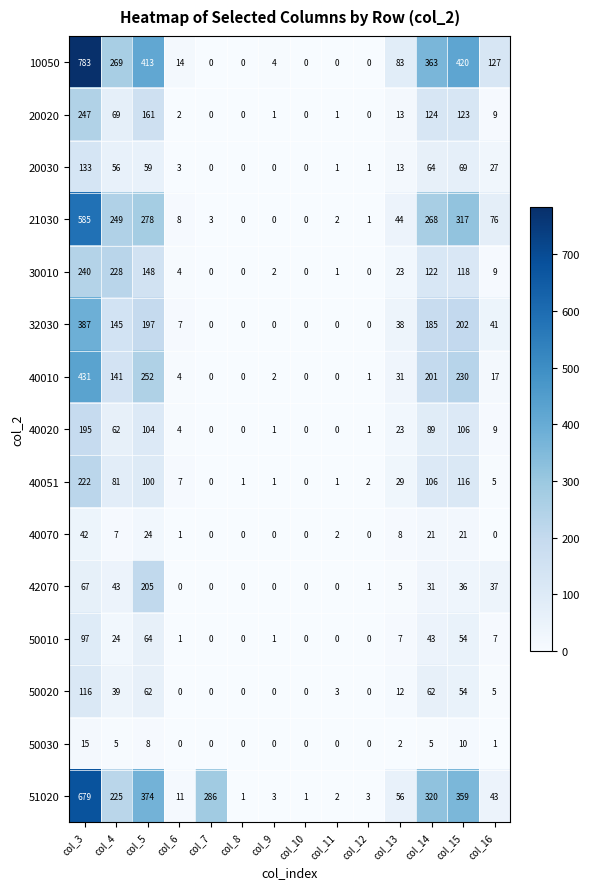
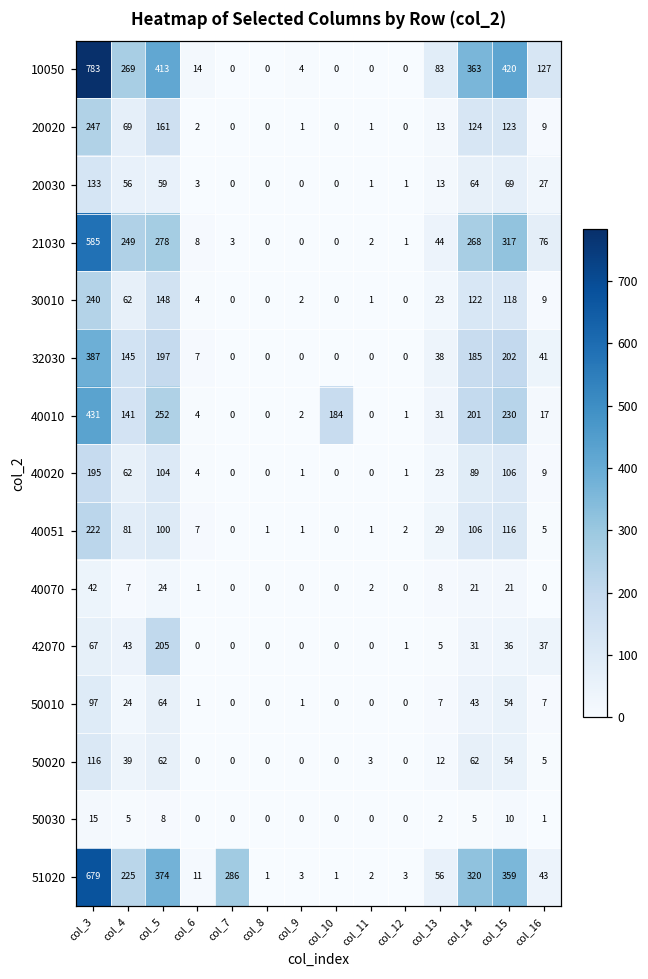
30010, col_4: 228 -> 62
40010, col_10: 0 -> 184
